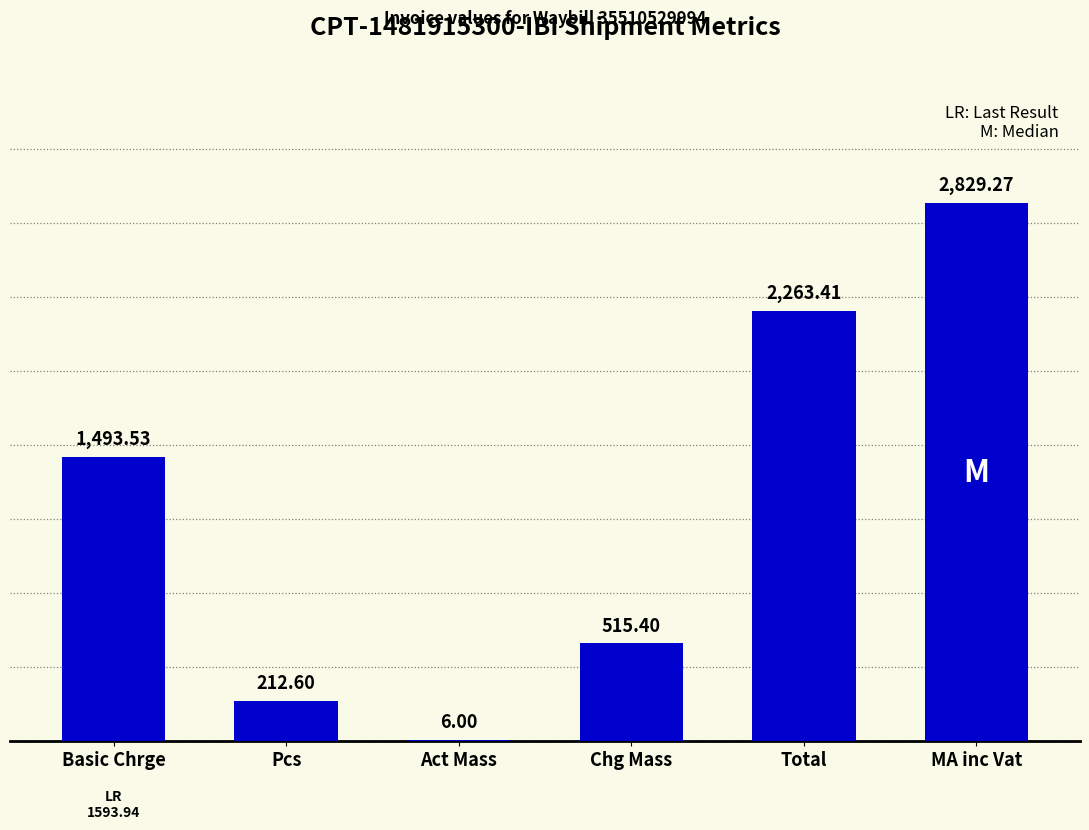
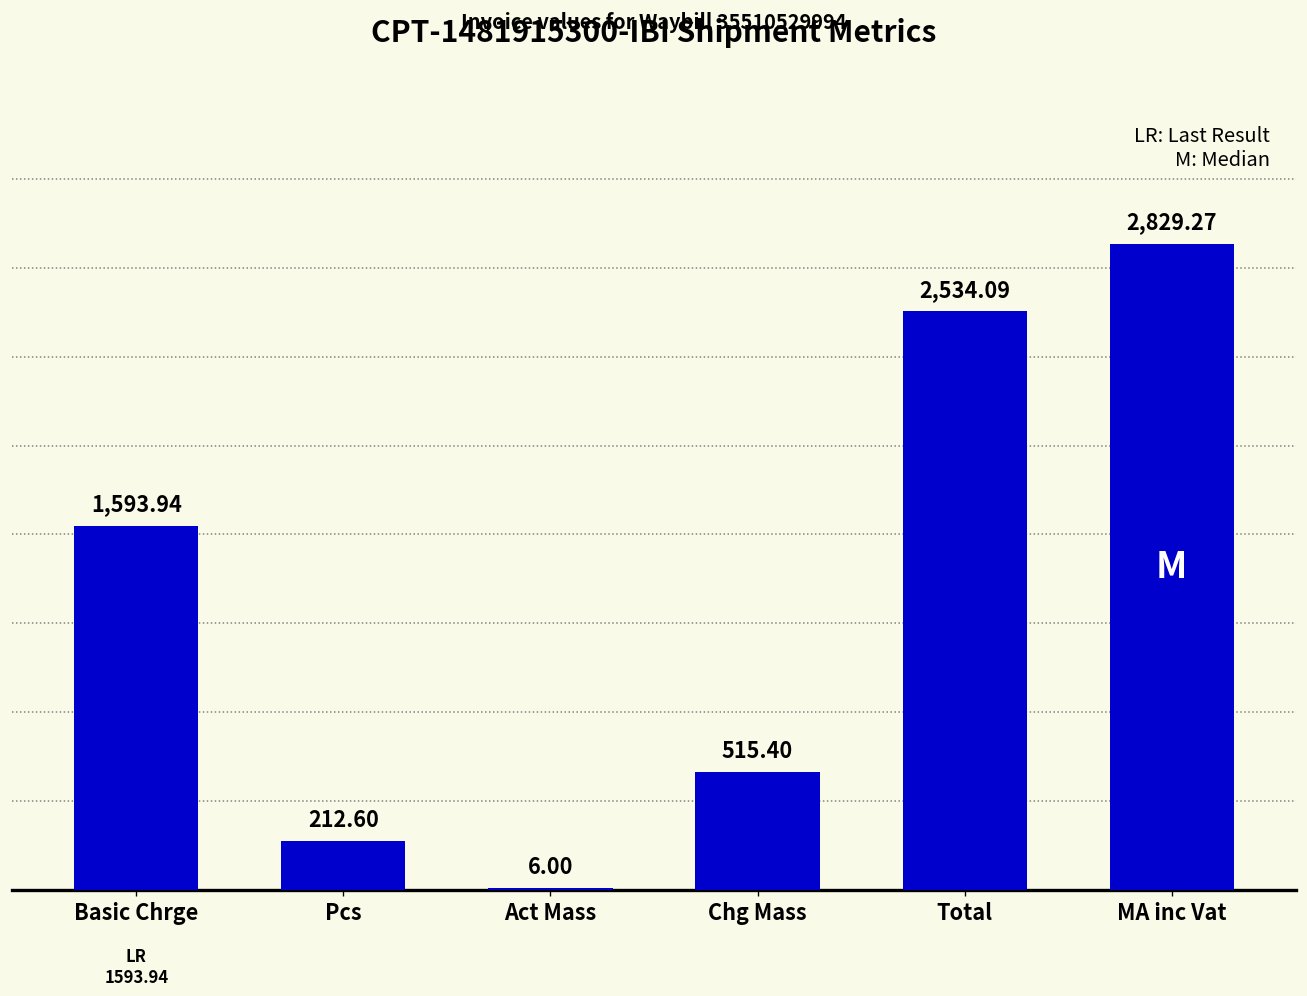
Basic Chrge: 1,493.53 -> 1,593.94
Total: 2,263.41 -> 2,534.09
